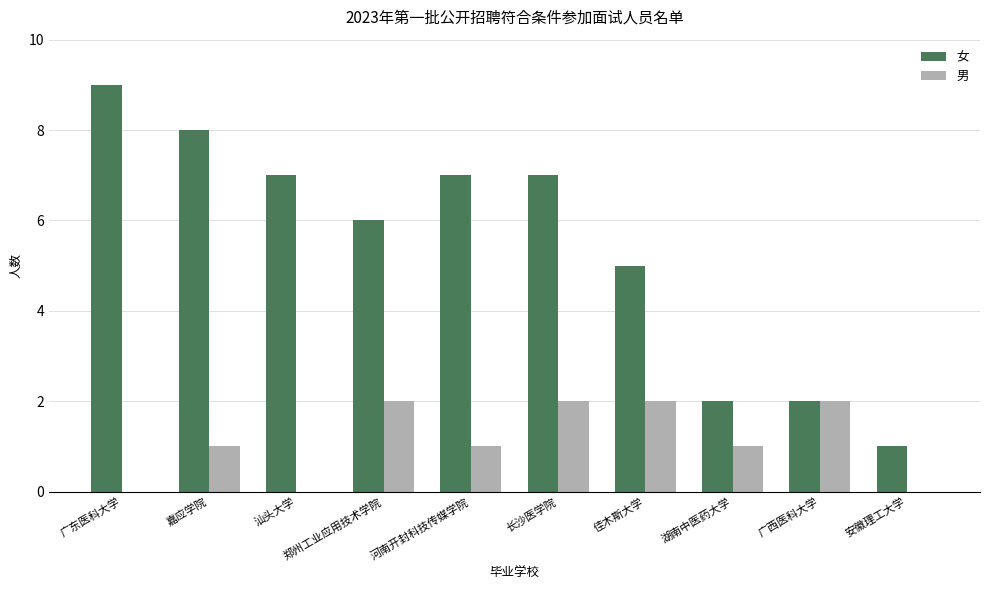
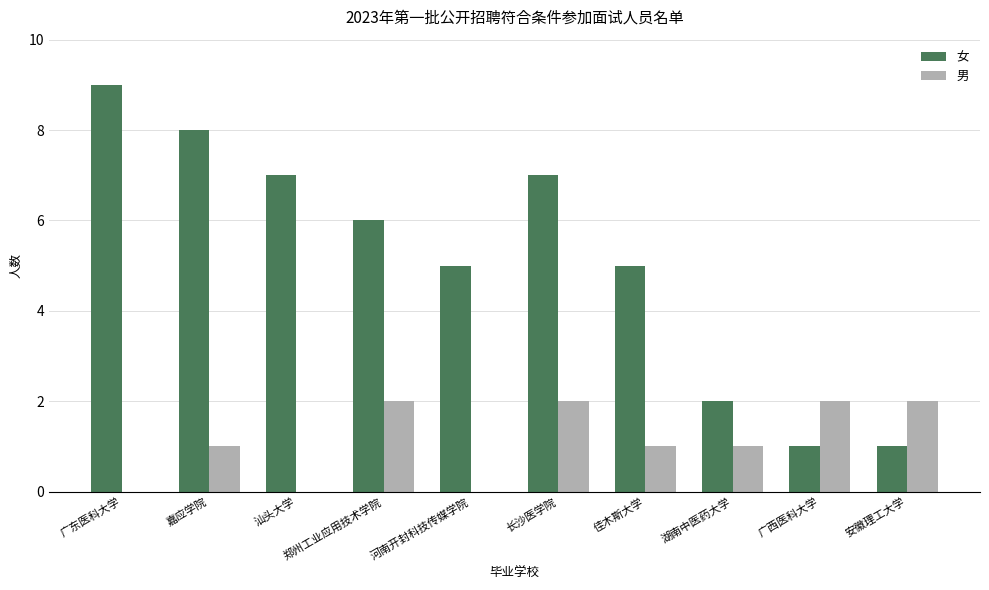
女, 河南开封科技传媒学院: 7 -> 5
男, 河南开封科技传媒学院: 1 -> 0
男, 佳木斯大学: 2 -> 1
女, 广西医科大学: 2 -> 1
男, 安徽理工大学: 0 -> 2
